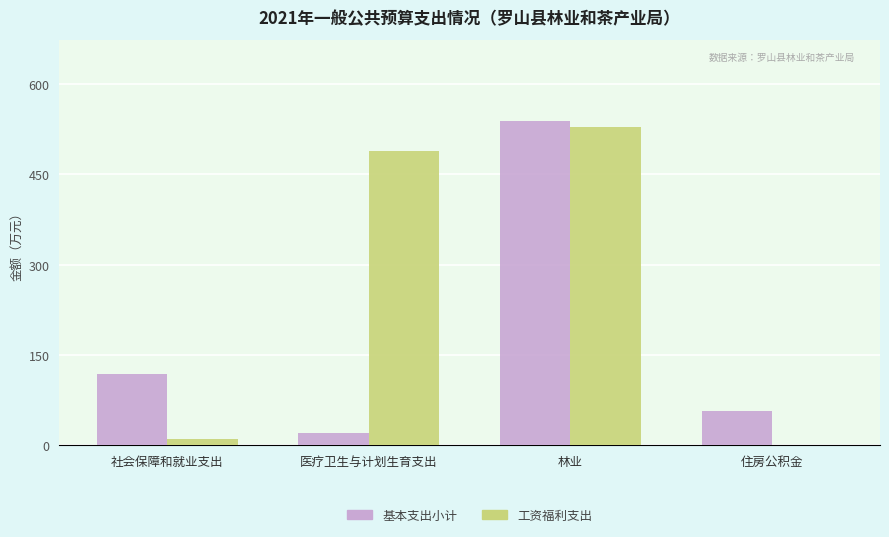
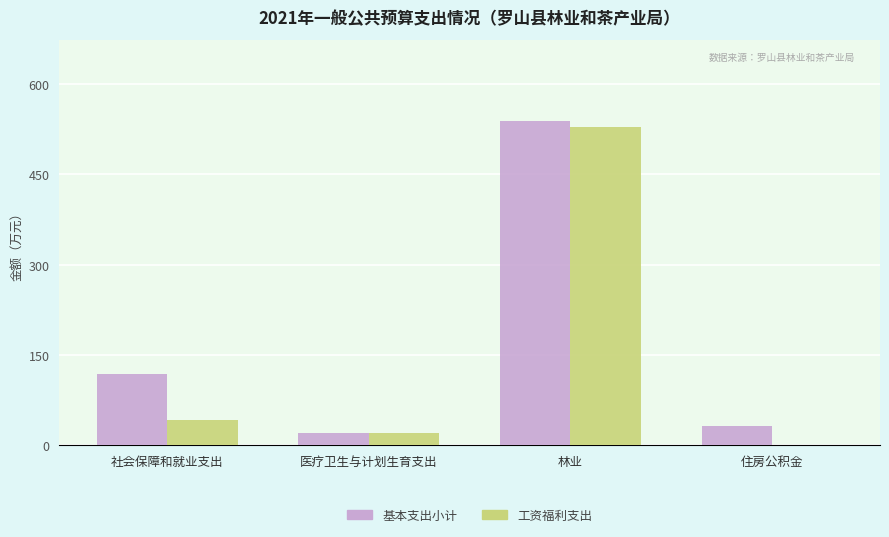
工资福利支出, 社会保障和就业支出: 10 -> 40
工资福利支出, 医疗卫生与计划生育支出: 490 -> 20
基本支出小计, 住房公积金: 60 -> 30
